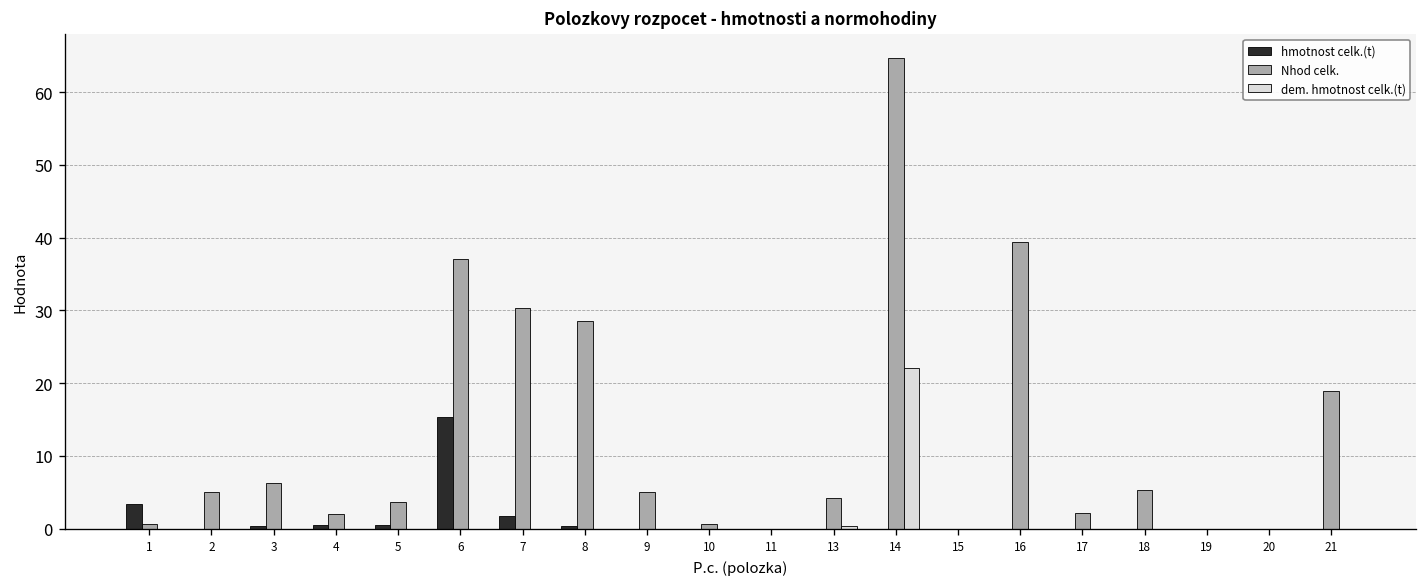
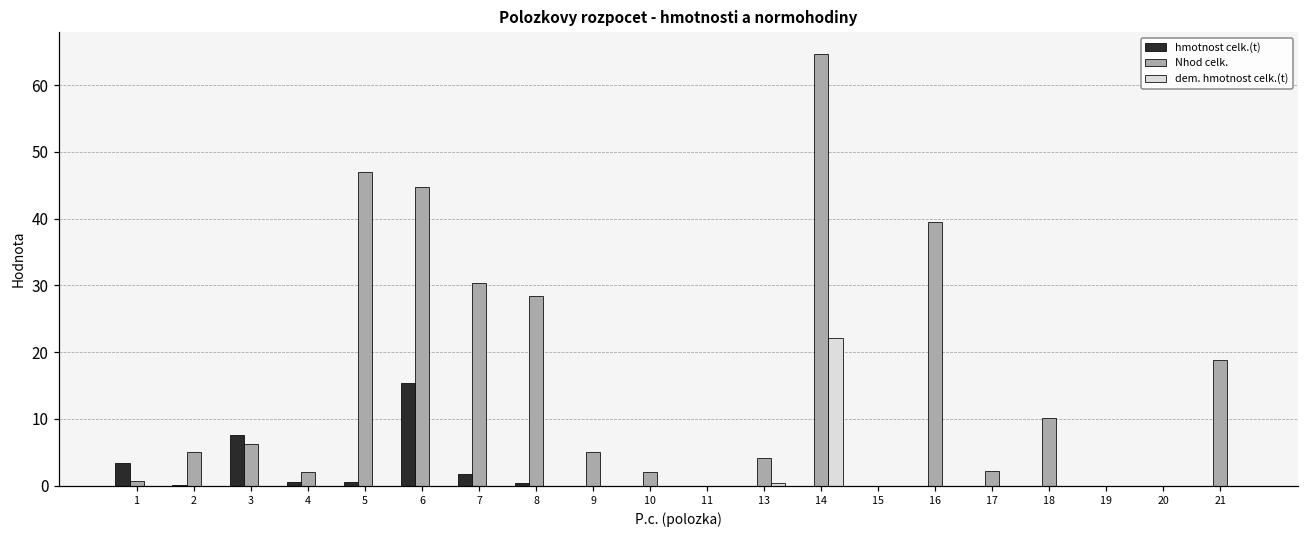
hmotnost celk.(t), 3: 0 -> 8
Nhod celk., 5: 4 -> 47
Nhod celk., 6: 37 -> 45
Nhod celk., 10: 1 -> 2
Nhod celk., 18: 5 -> 10
